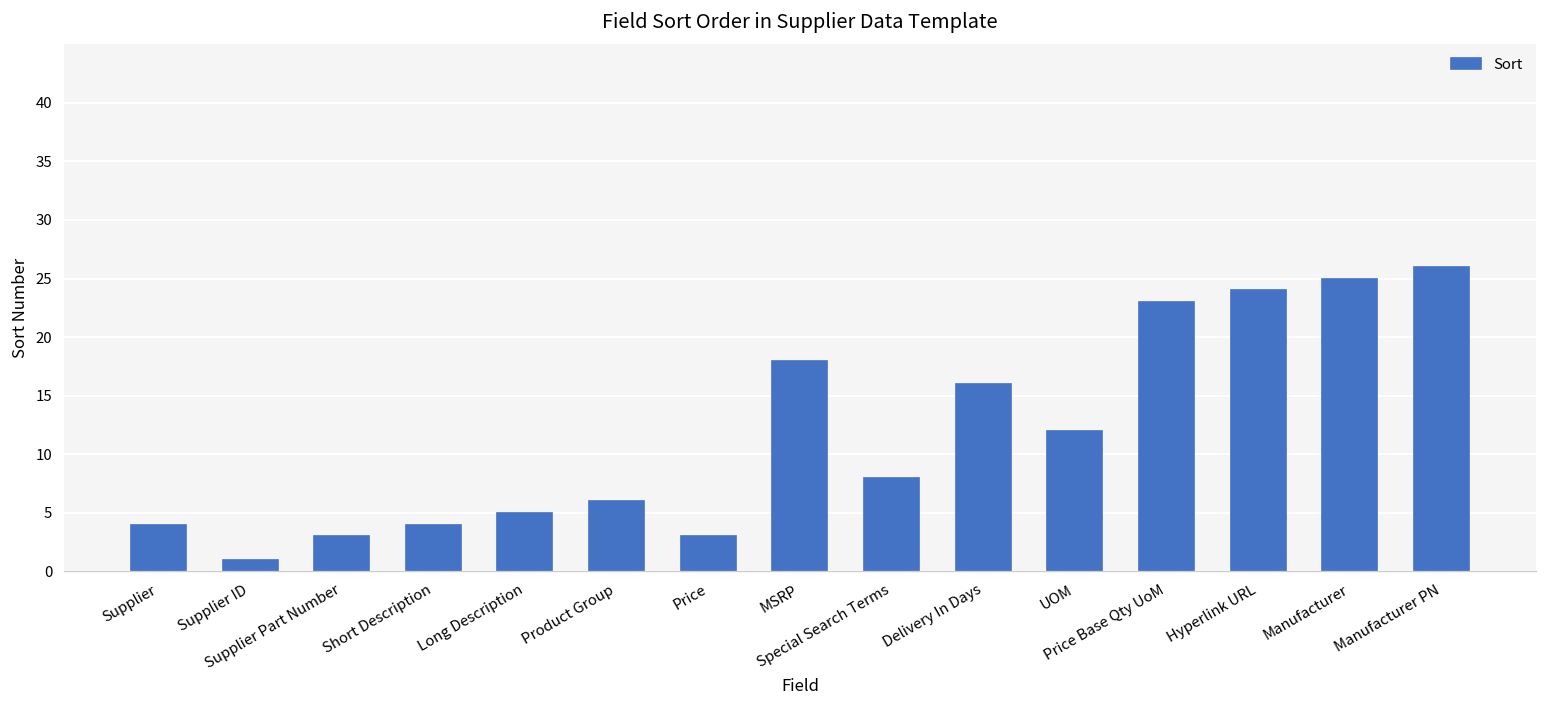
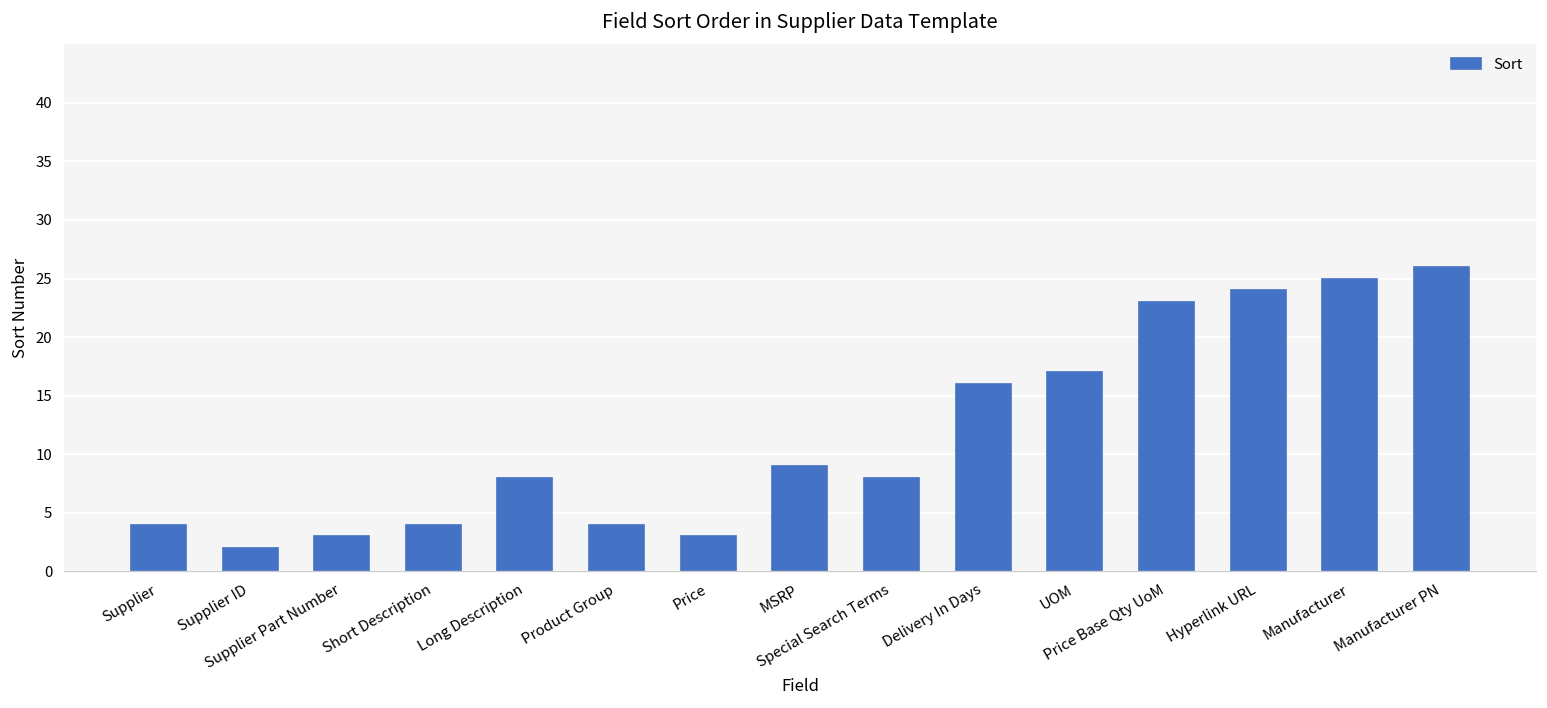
Supplier ID: 1 -> 2
Long Description: 5 -> 8
Product Group: 6 -> 4
MSRP: 18 -> 9
UOM: 12 -> 17
